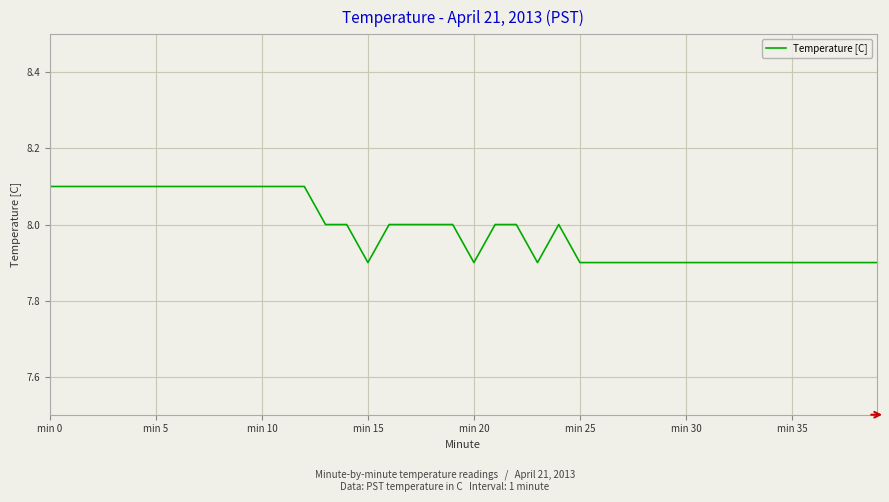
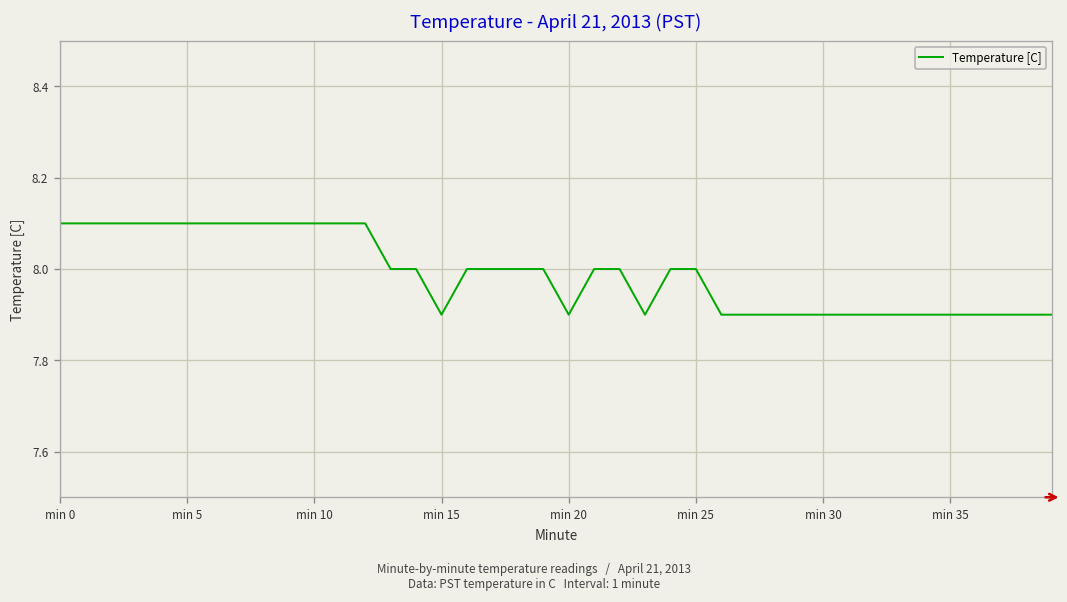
min 25: 7.9 -> 8.0
